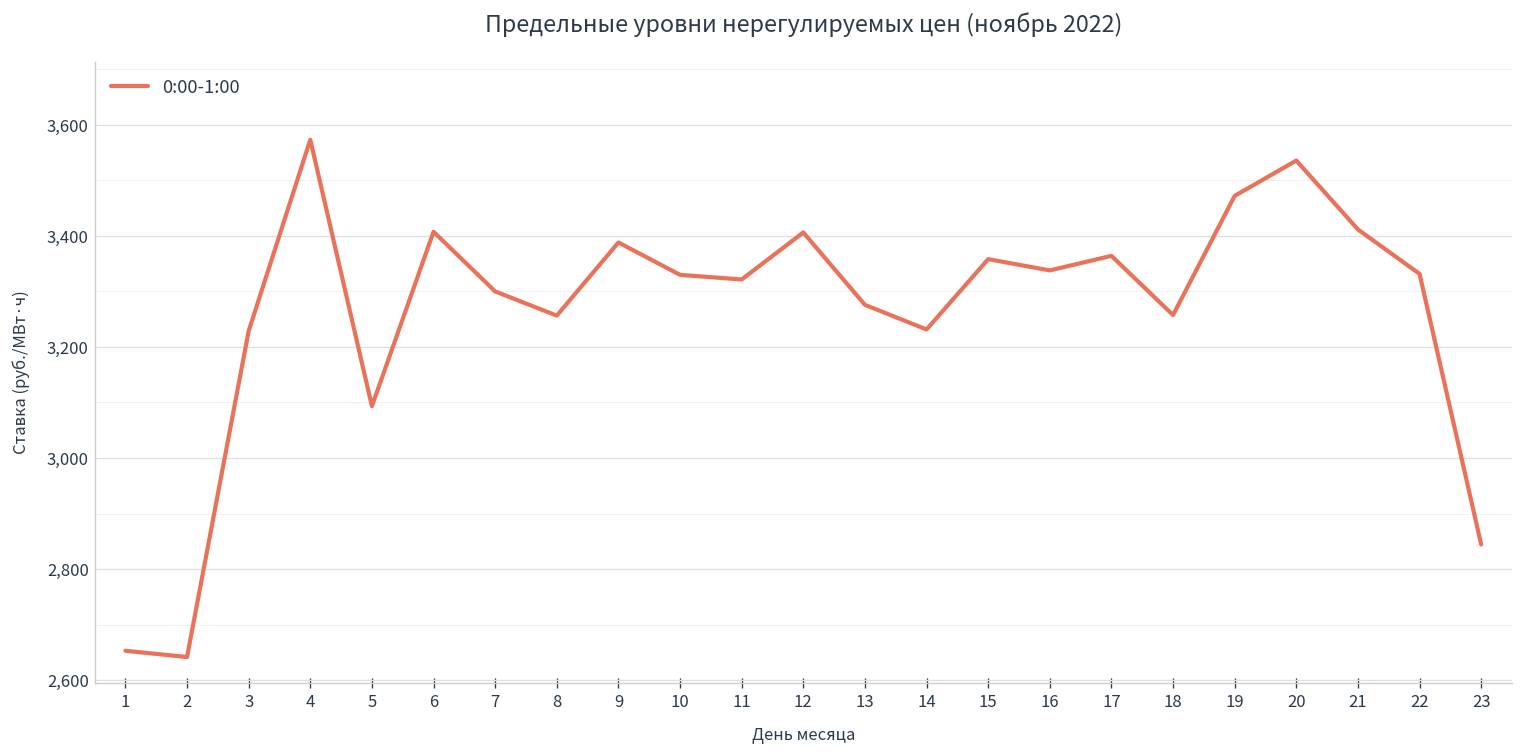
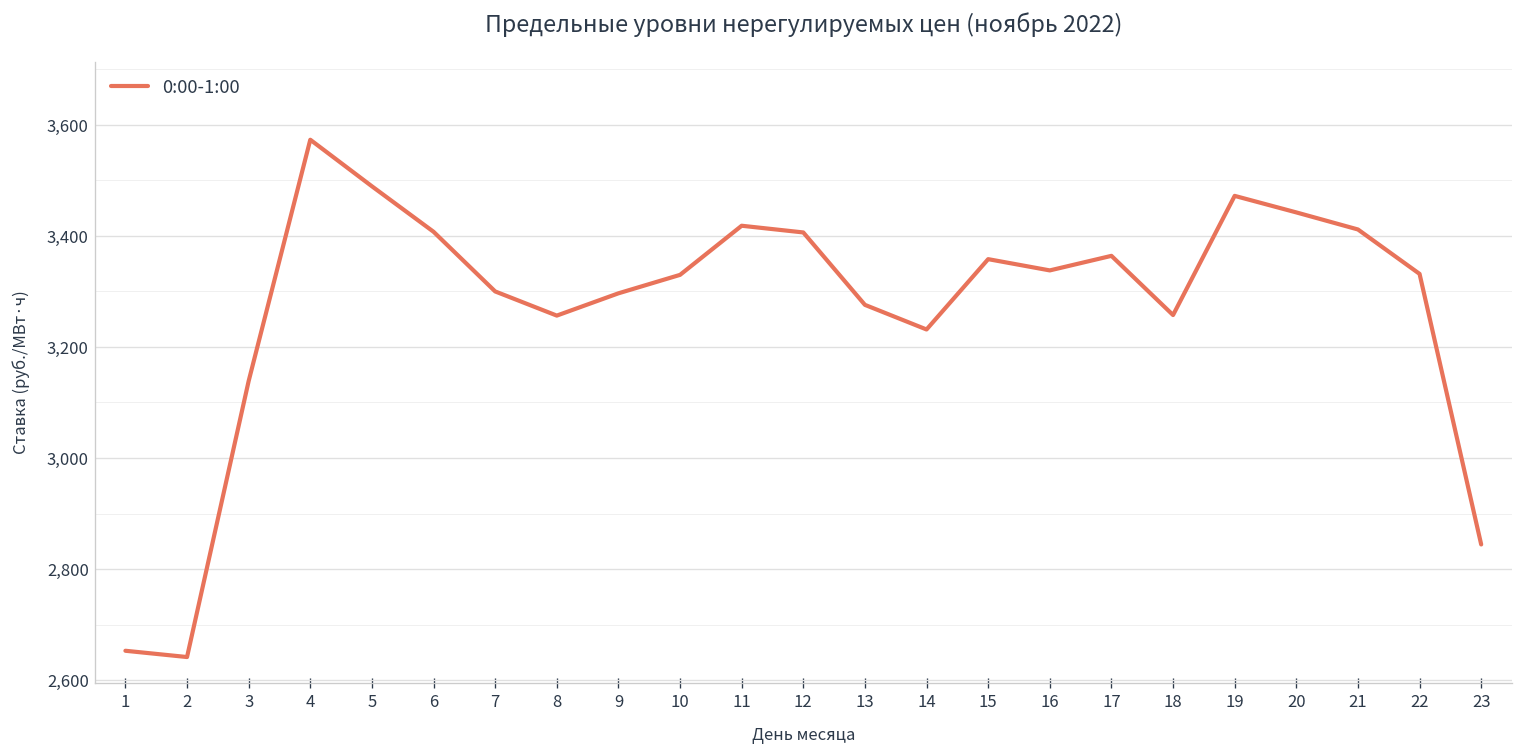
3: 3,230 -> 3,140
5: 3,090 -> 3,490
9: 3,390 -> 3,300
11: 3,320 -> 3,420
20: 3,540 -> 3,440
